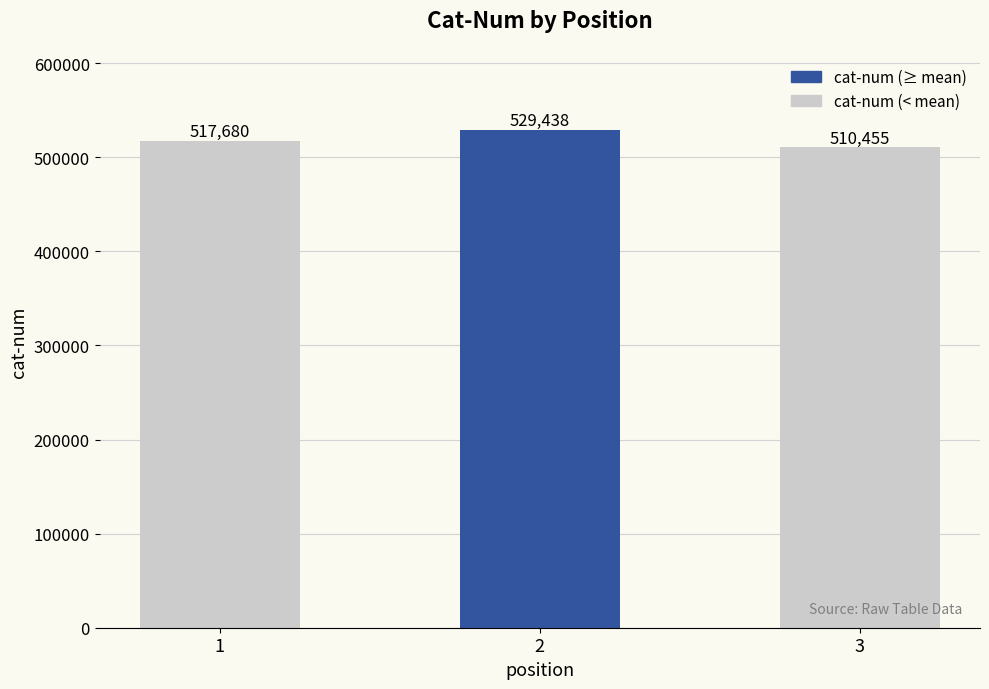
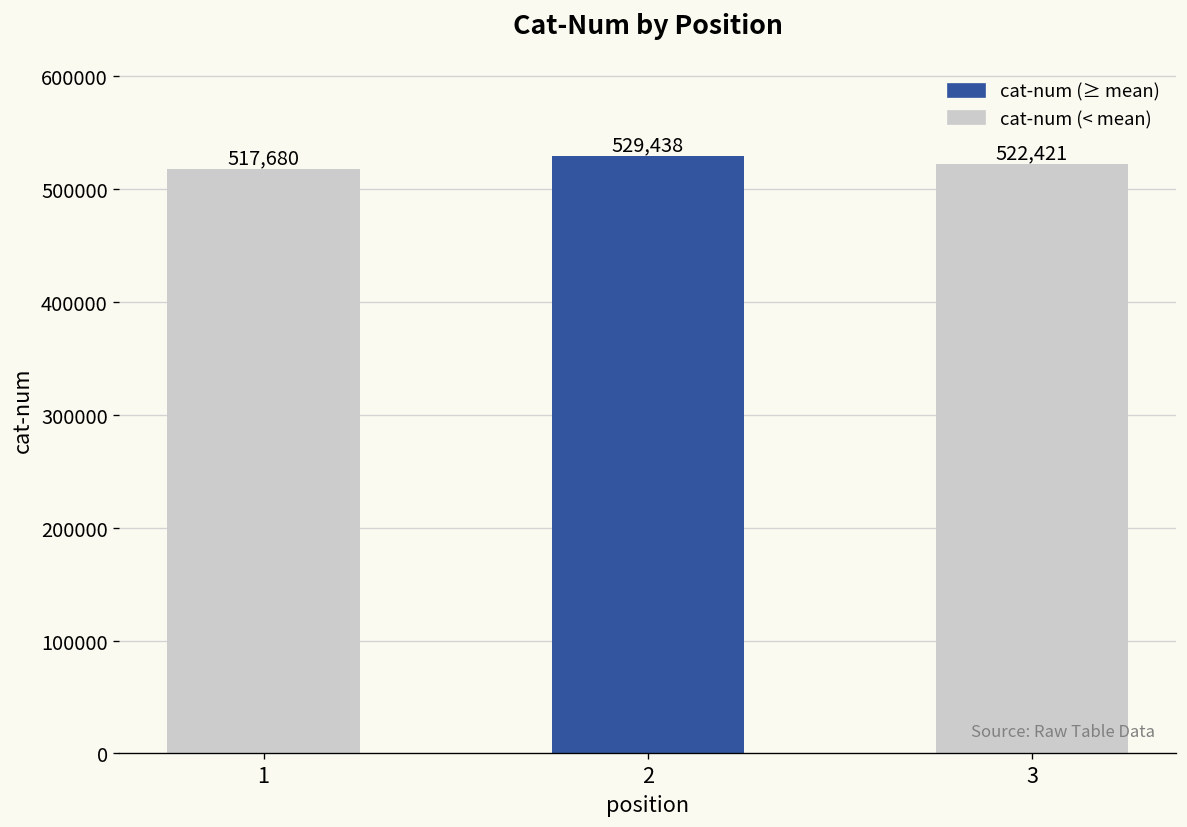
3: 510,455 -> 522,421
